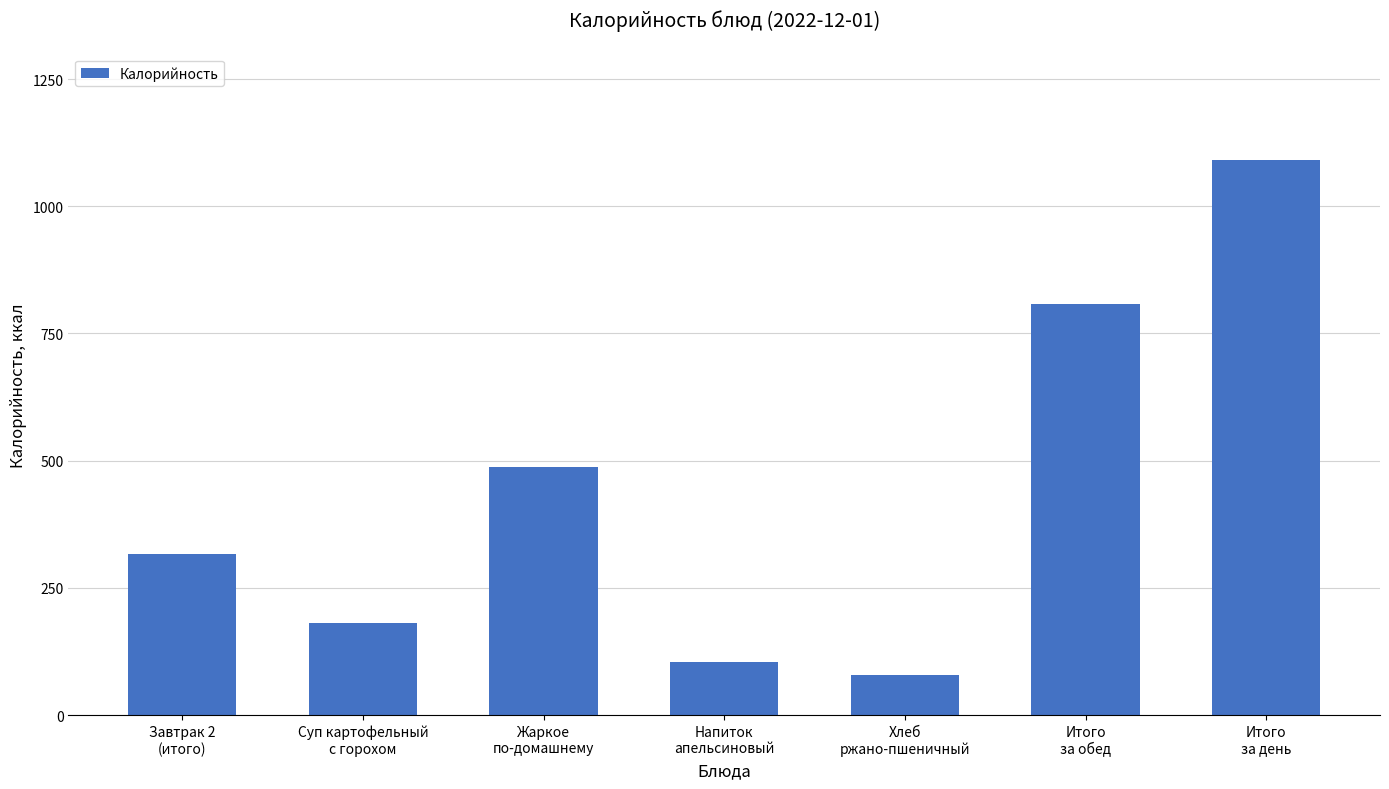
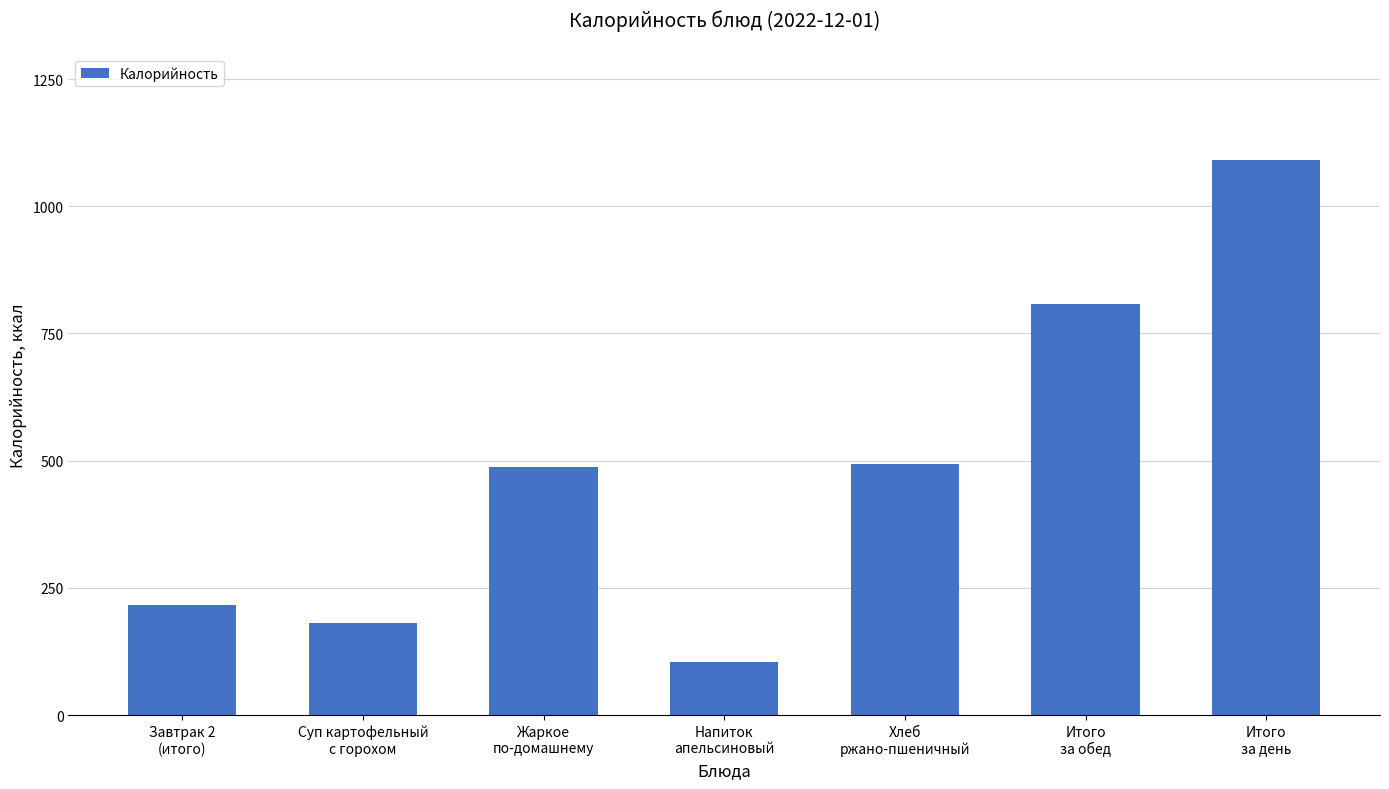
Завтрак 2 (итого): 320 -> 220
Хлеб ржано-пшеничный: 80 -> 490
